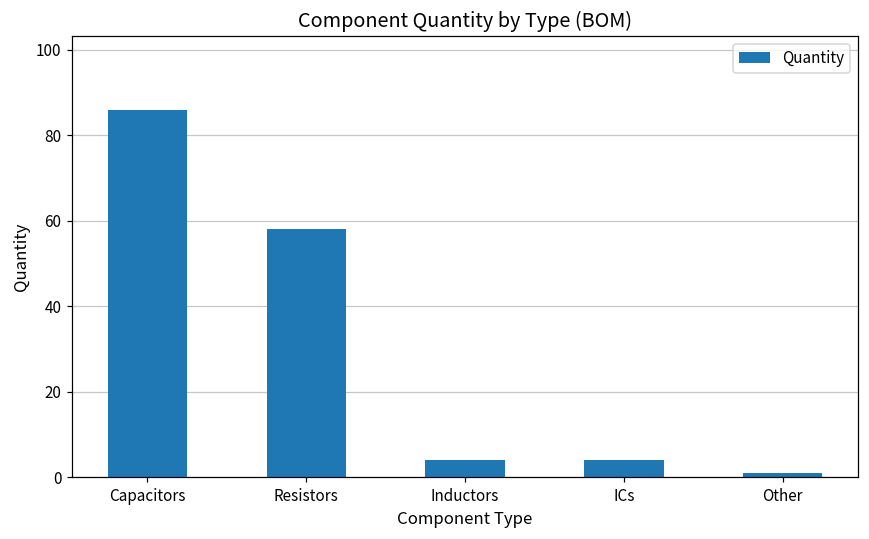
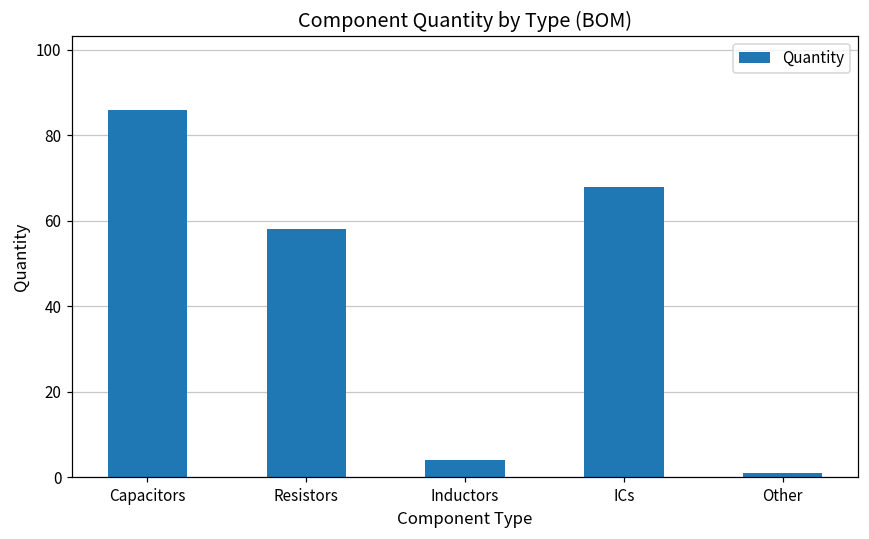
ICs: 4 -> 68
